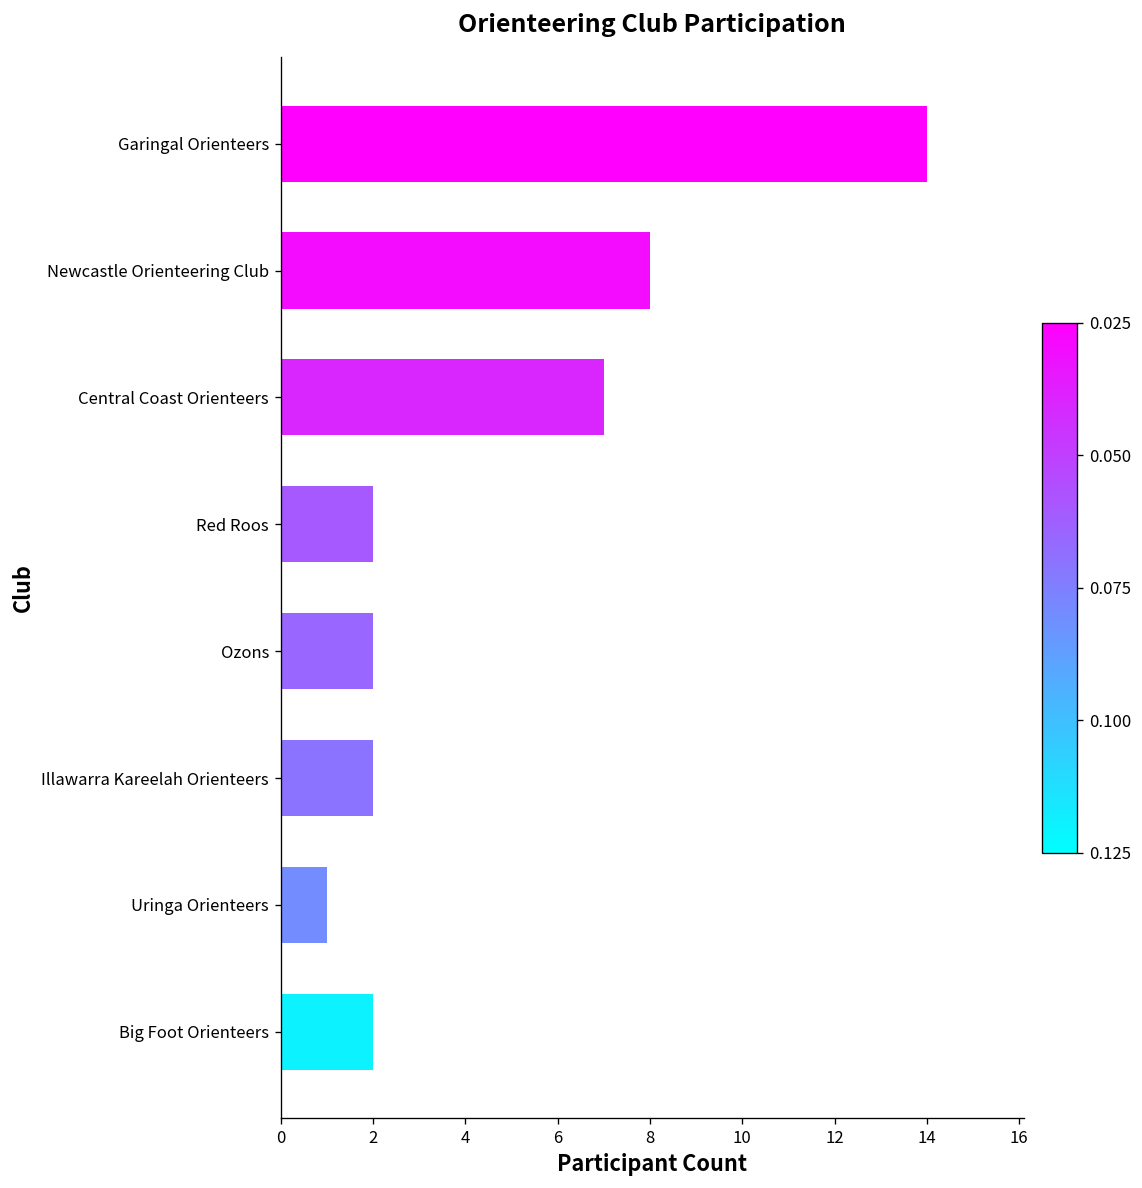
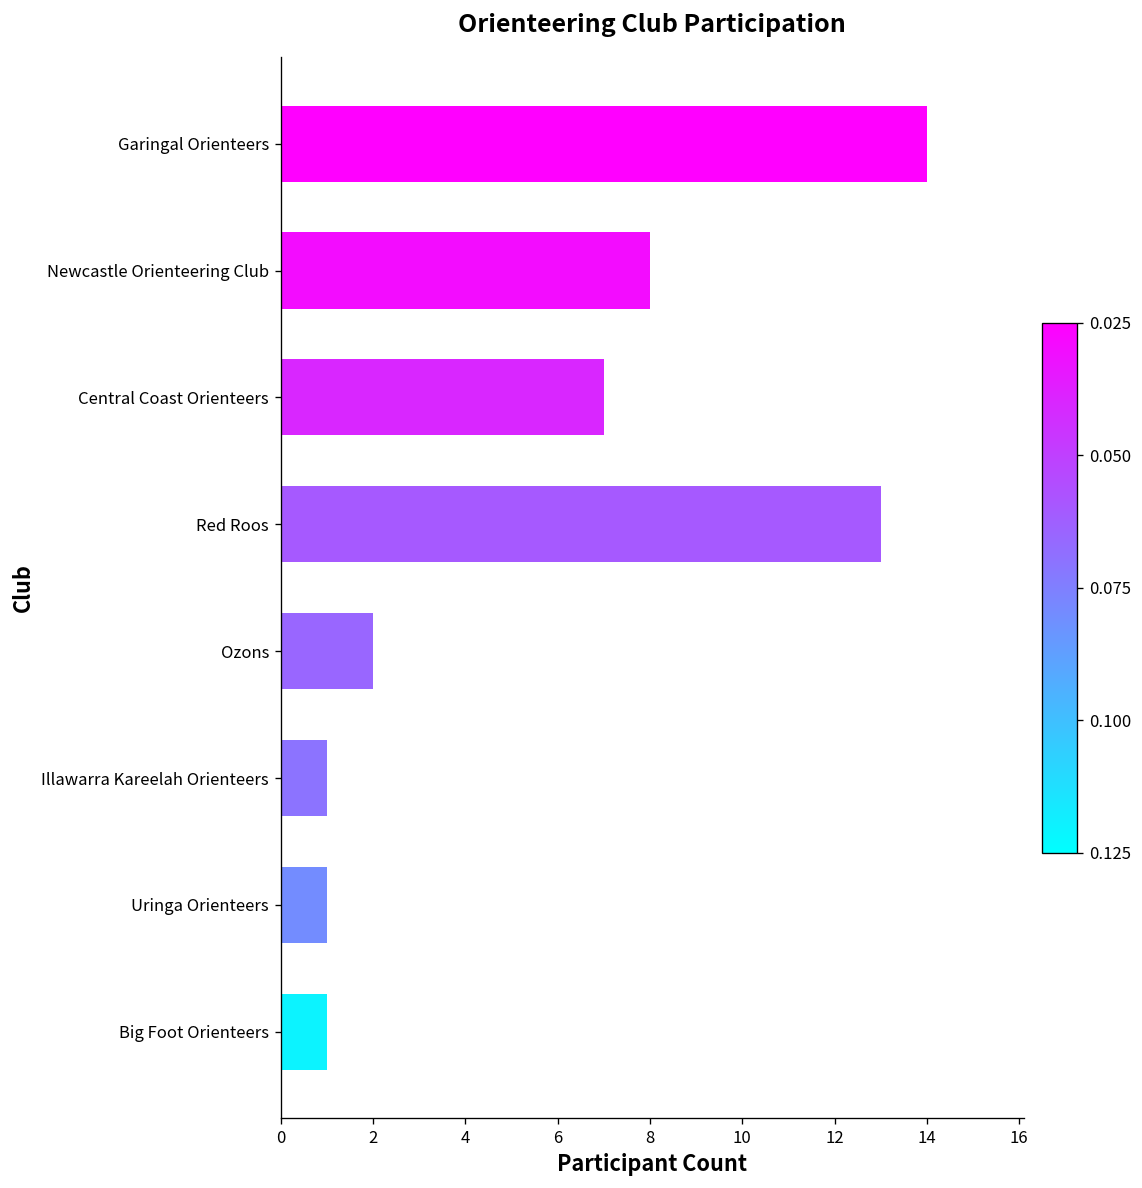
Red Roos: 2 -> 13
Illawarra Kareelah Orienteers: 2 -> 1
Big Foot Orienteers: 2 -> 1
